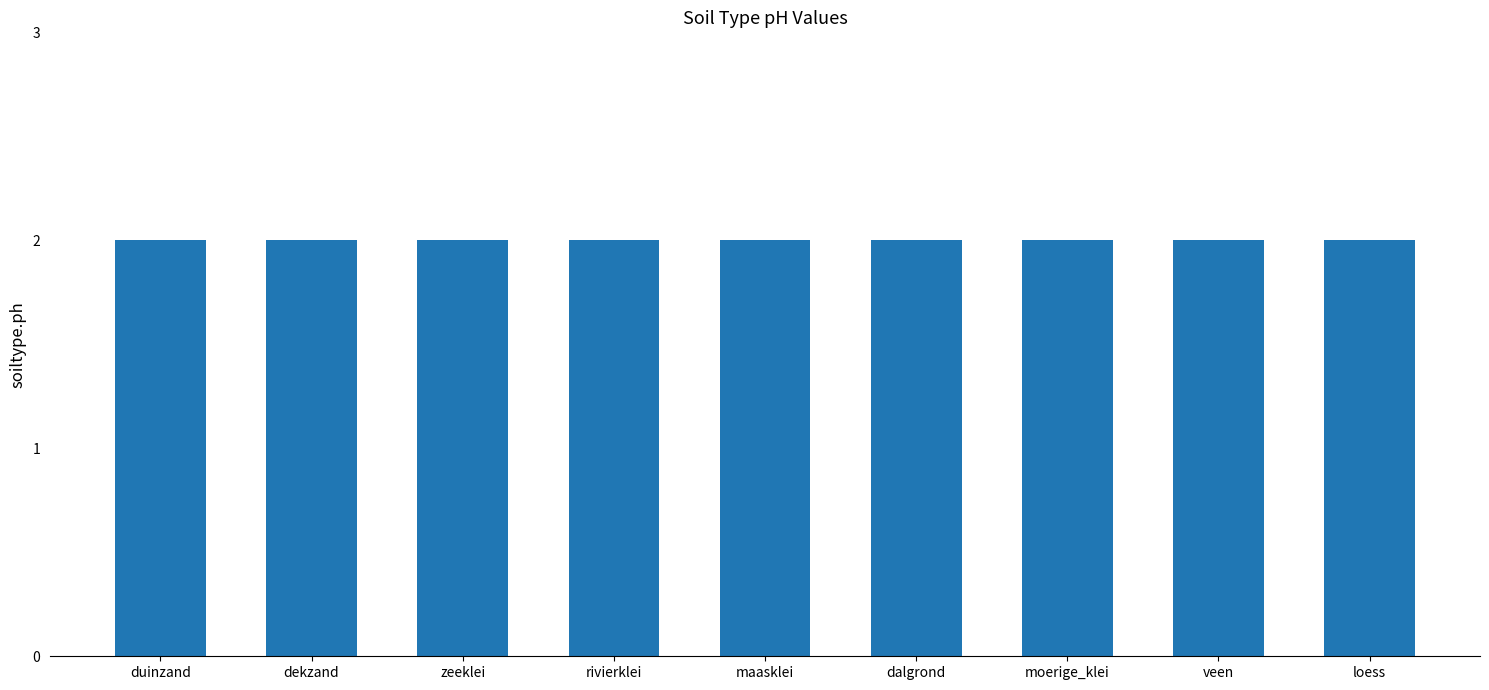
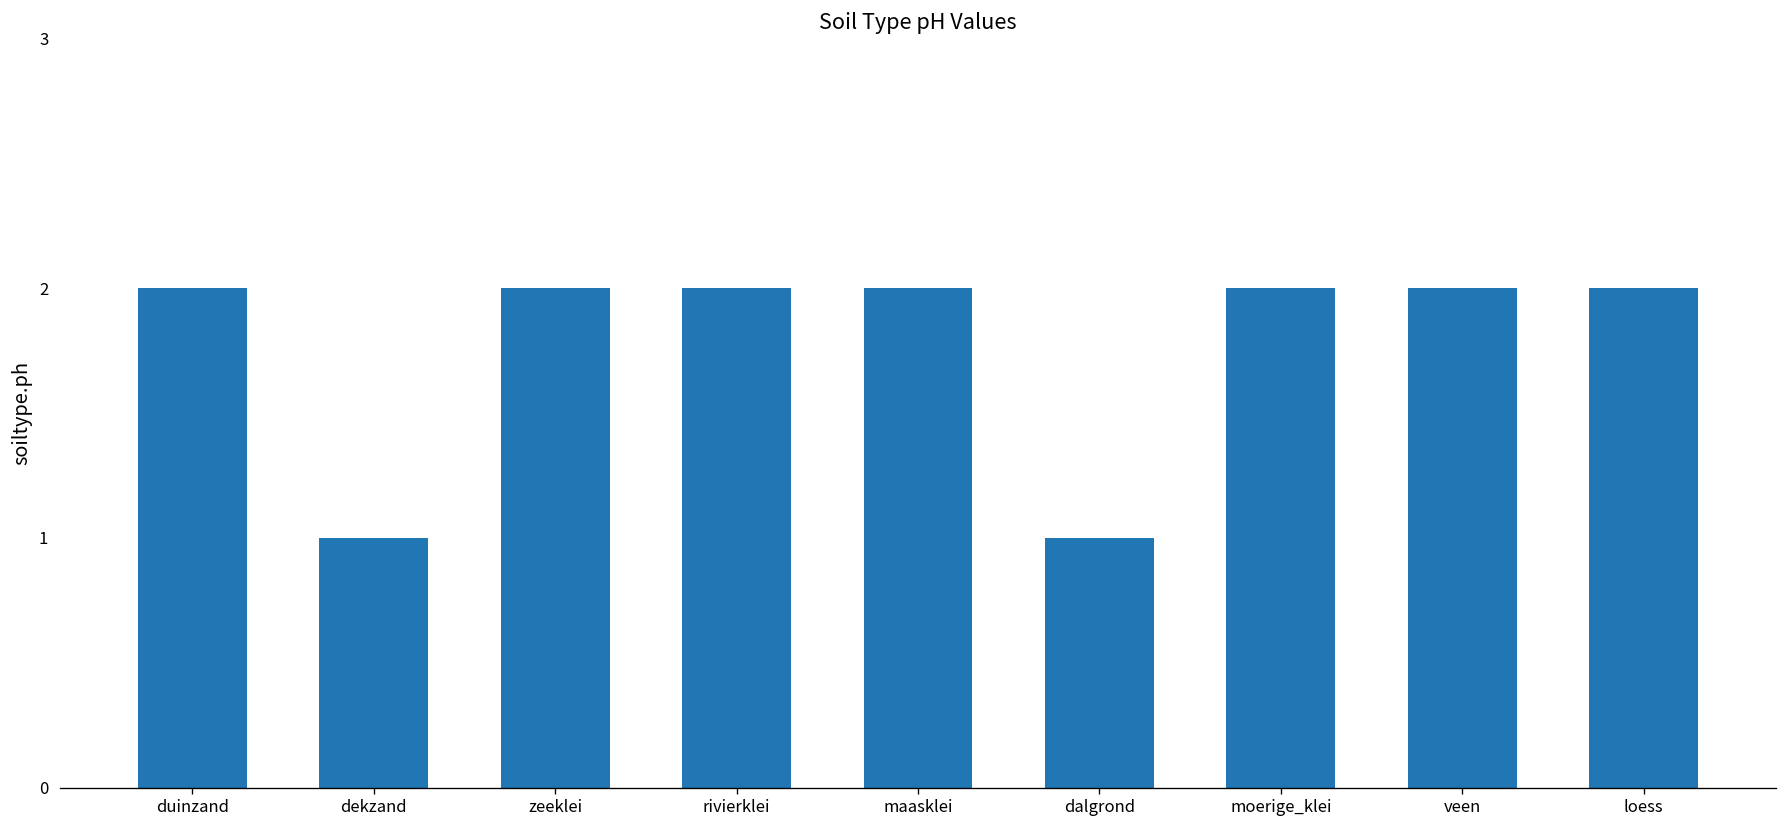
dekzand: 2 -> 1
dalgrond: 2 -> 1
